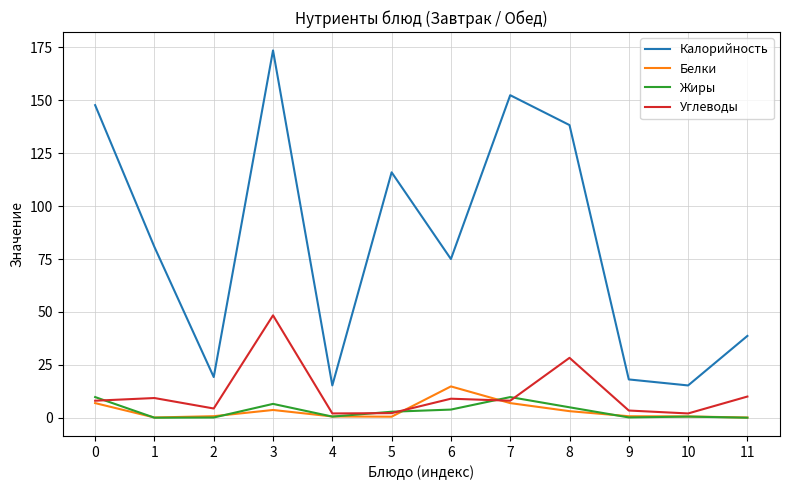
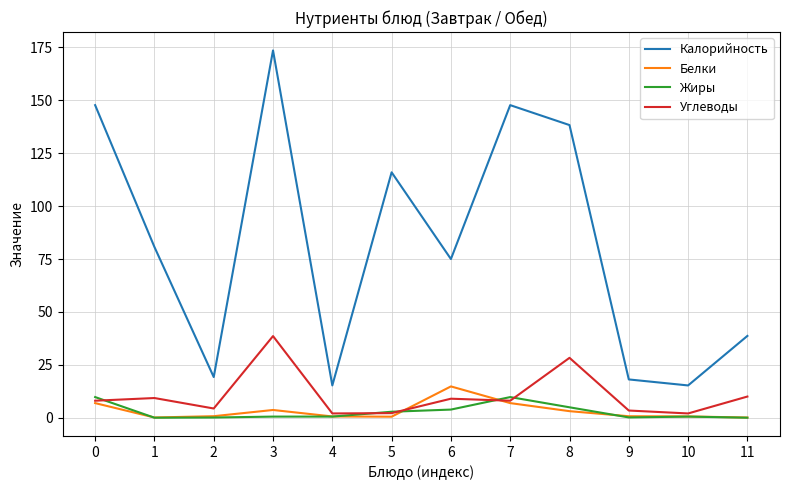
Жиры, 3: 7 -> 1
Углеводы, 3: 48 -> 39
Калорийность, 7: 152 -> 148
